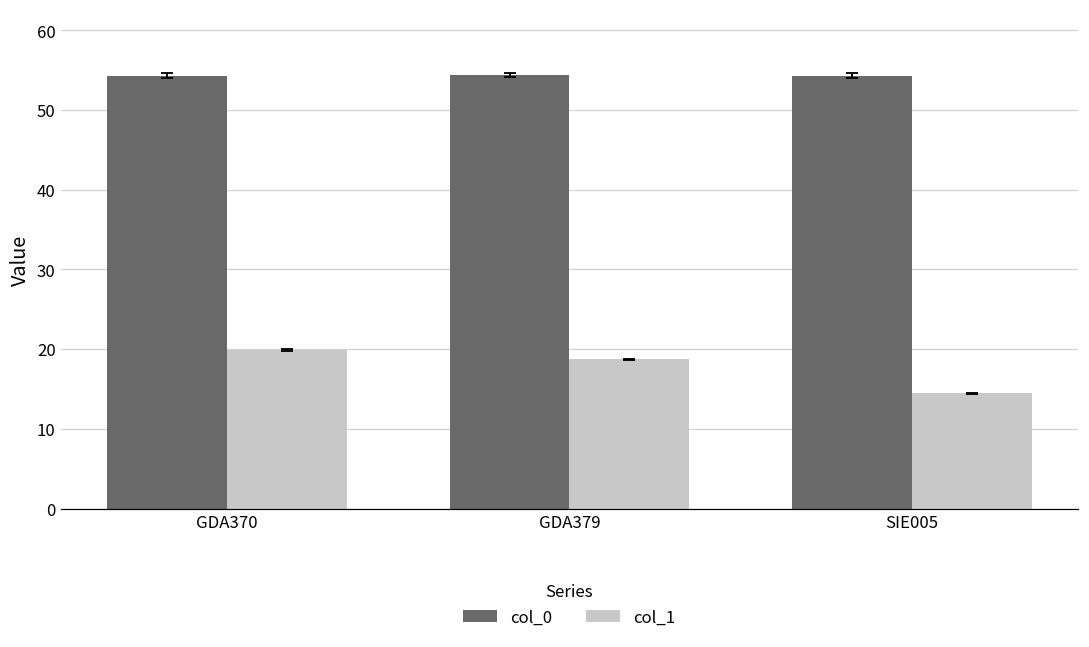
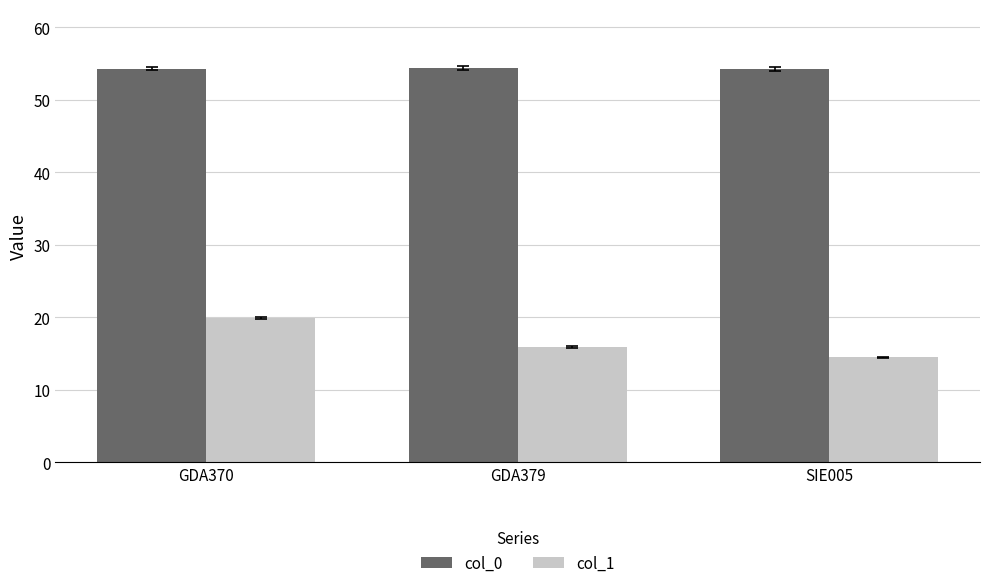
col_1, GDA379: 19 -> 16
